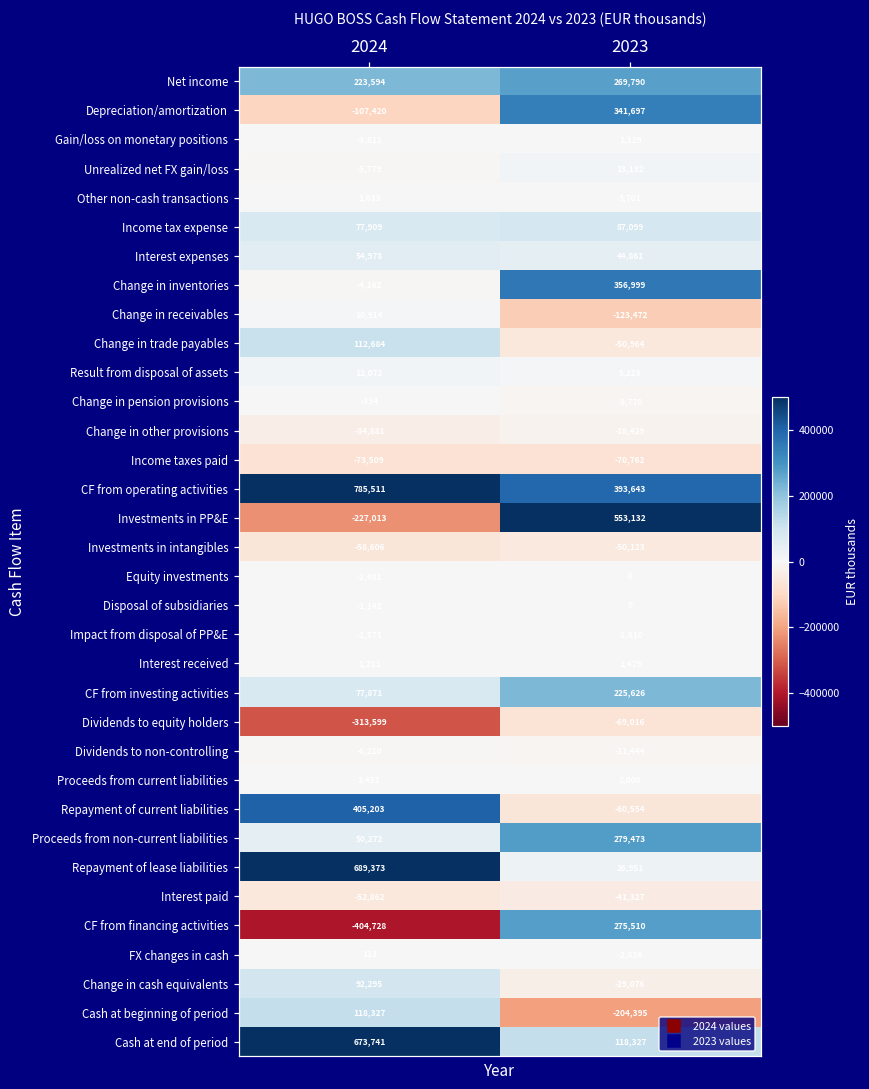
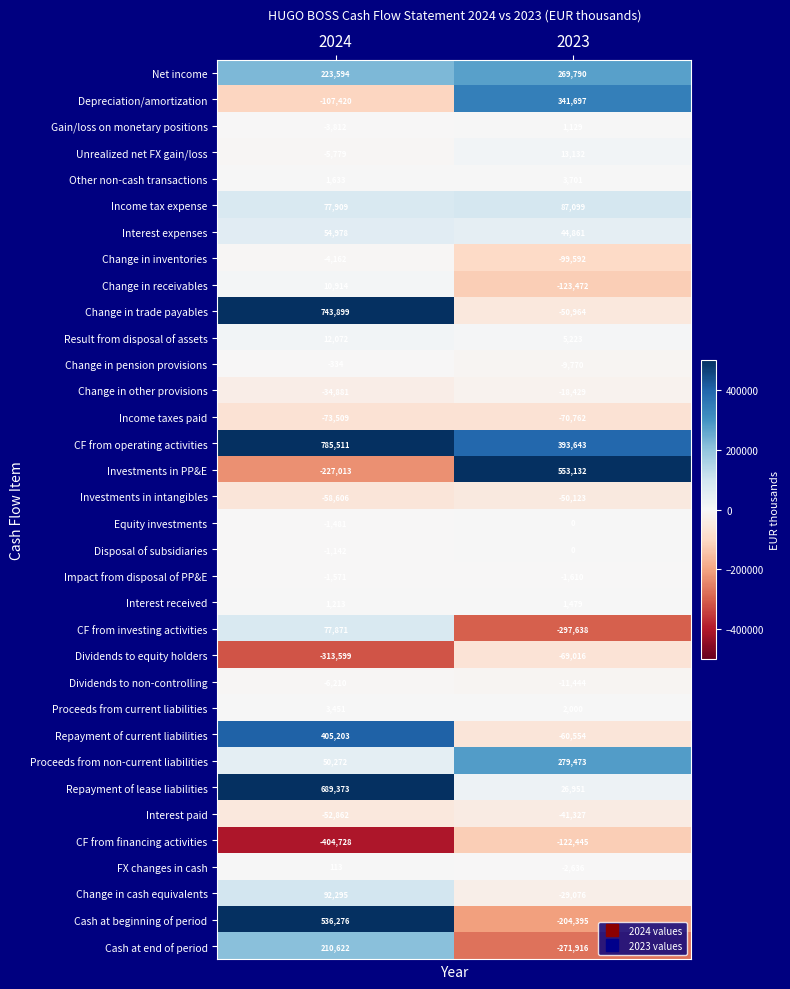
Change in inventories, 2023: 356,999 -> -99,592
Change in trade payables, 2024: 112,684 -> 743,899
CF from investing activities, 2023: 225,626 -> -297,638
CF from financing activities, 2023: 275,510 -> -122,445
Cash at beginning of period, 2024: 118,327 -> 536,276
Cash at end of period, 2024: 673,741 -> 210,622
Cash at end of period, 2023: 118,327 -> -271,916
